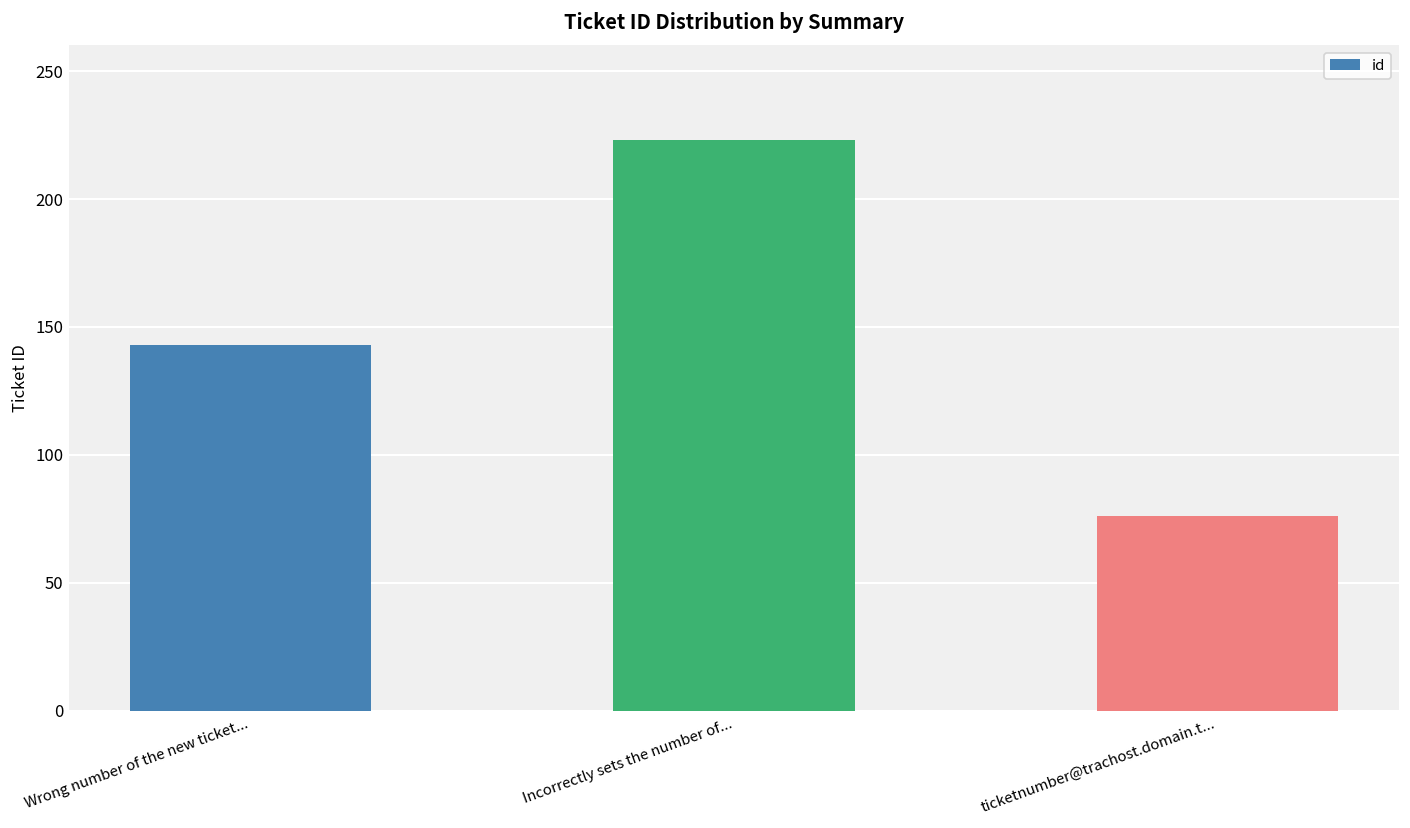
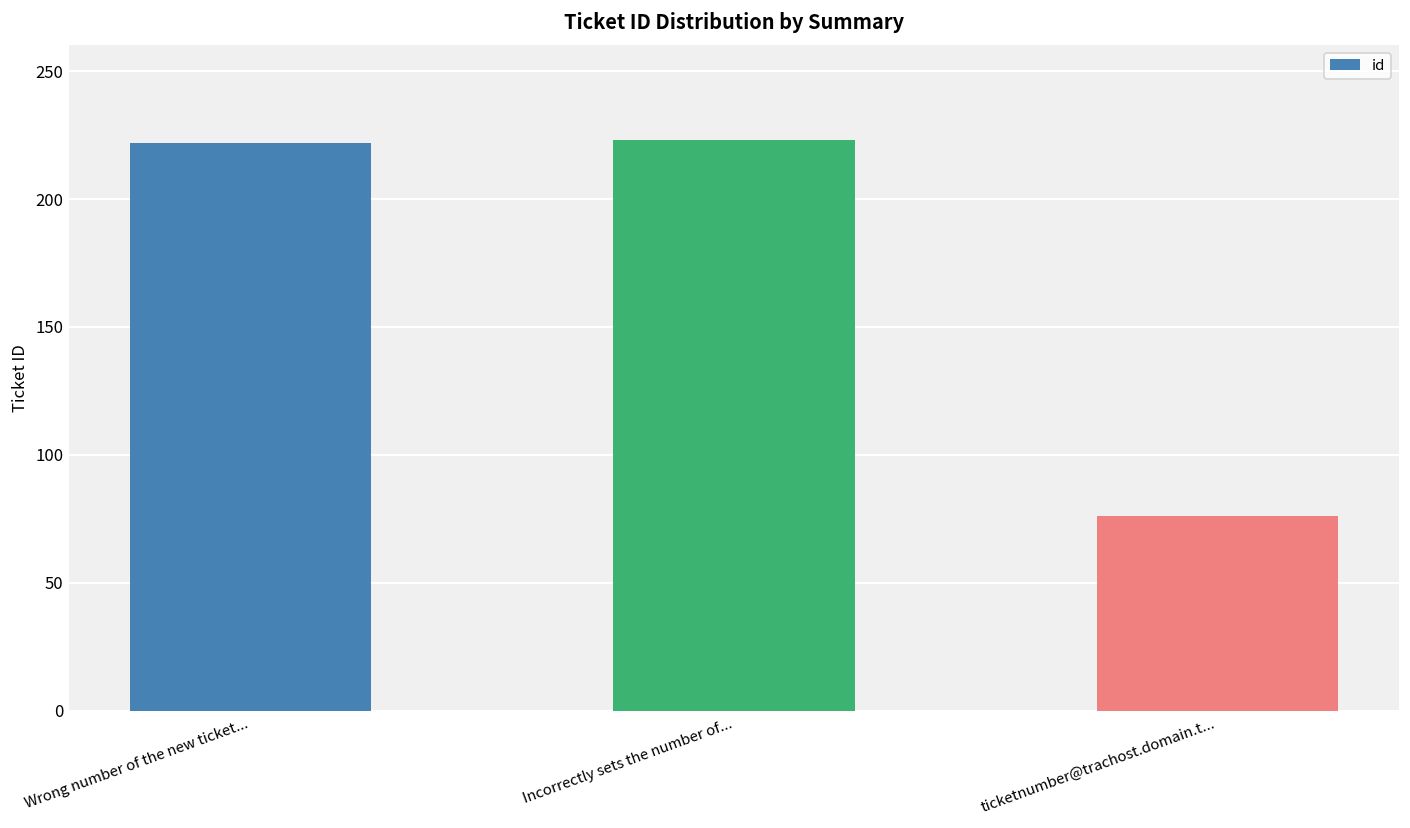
Wrong number of the new ticket...: 143 -> 222
